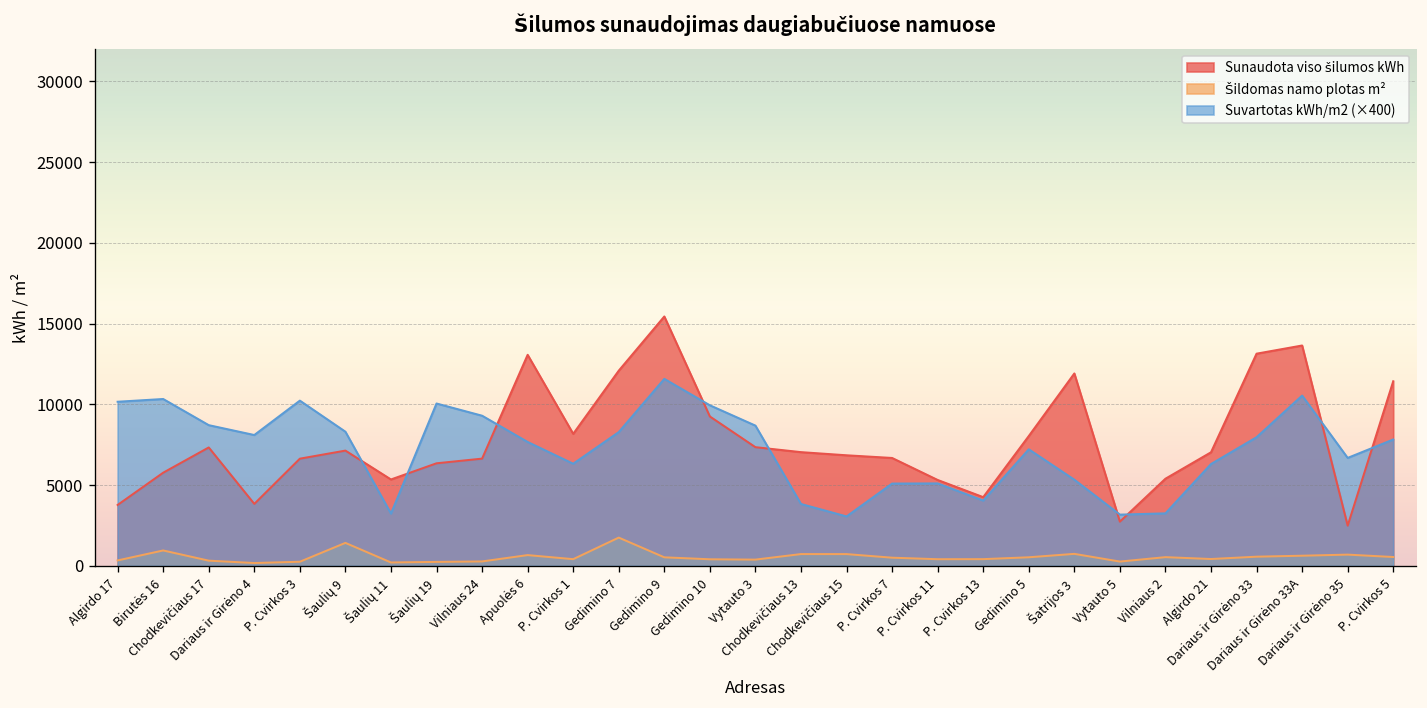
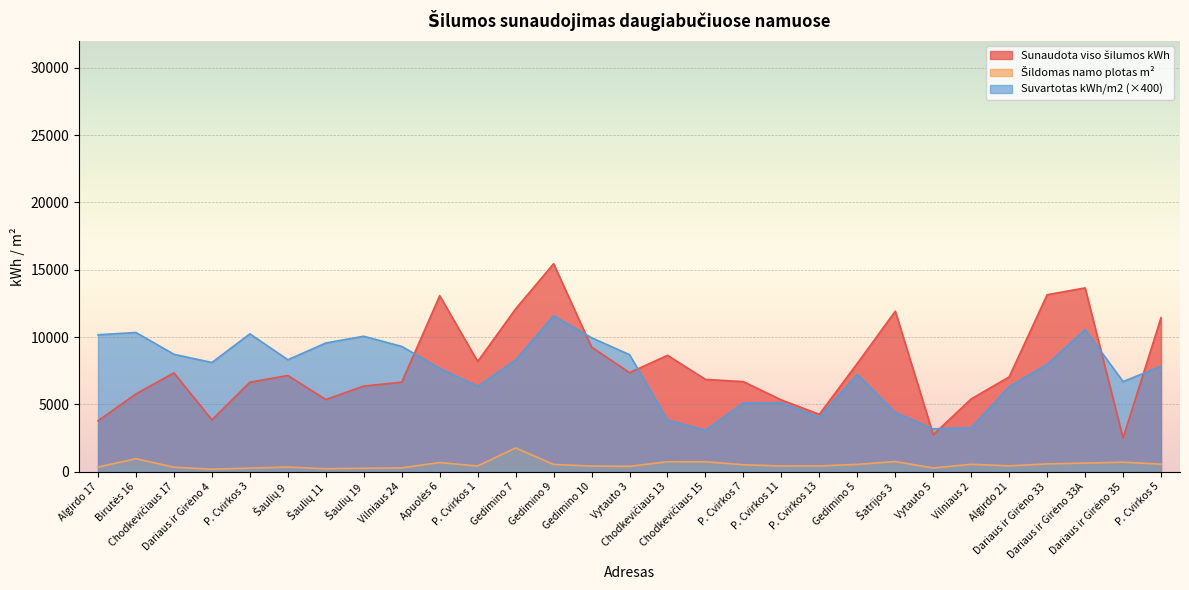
Šildomas namo plotas m², Šaulių 9: 1400 -> 300
Suvartotas kWh/m2 (×400), Šaulių 11: 3200 -> 9600
Sunaudota viso šilumos kWh, Chodkevičiaus 13: 7000 -> 8600
Suvartotas kWh/m2 (×400), Šatrijos 3: 5300 -> 4400
